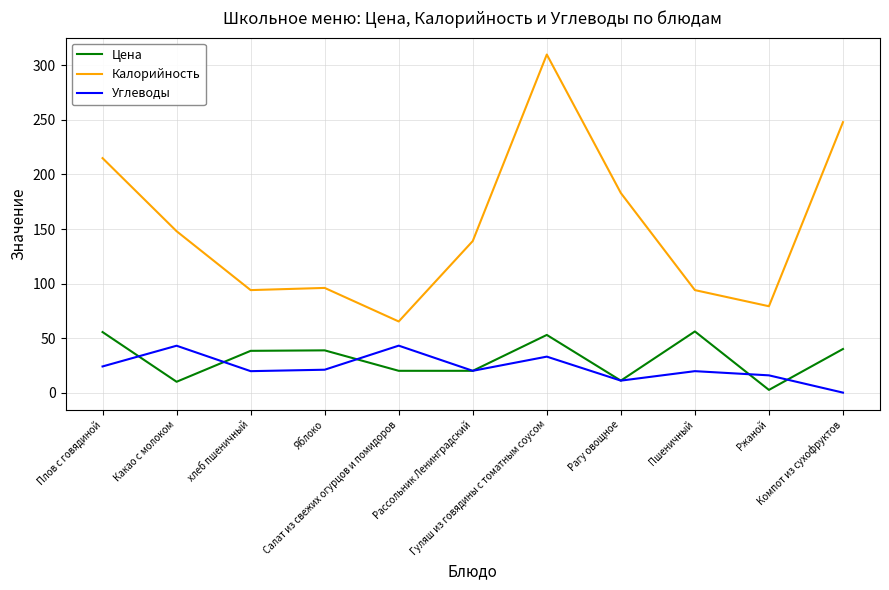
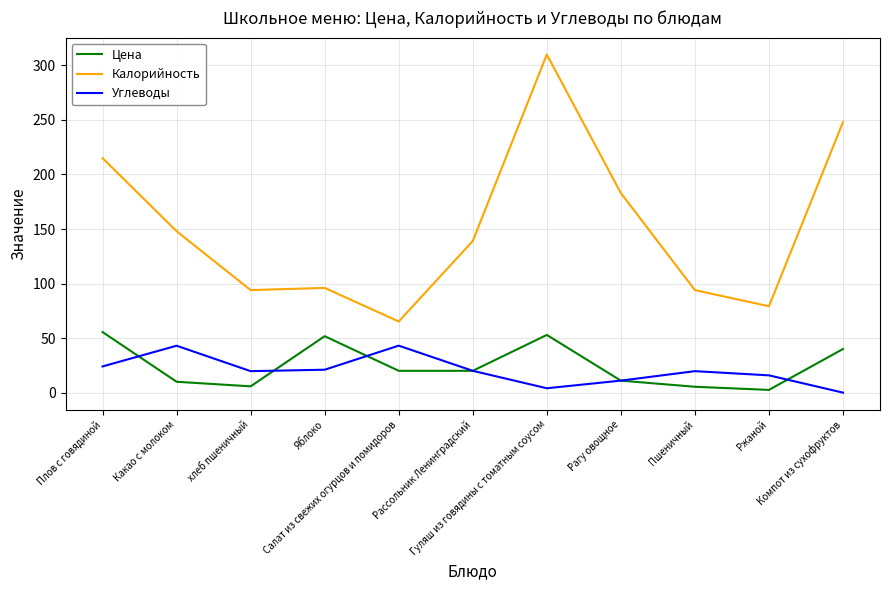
Цена, хлеб пшеничный: 38 -> 6
Цена, Яблоко: 39 -> 52
Углеводы, Гуляш из говядины с томатным соусом: 33 -> 4
Цена, Пшеничный: 56 -> 5
